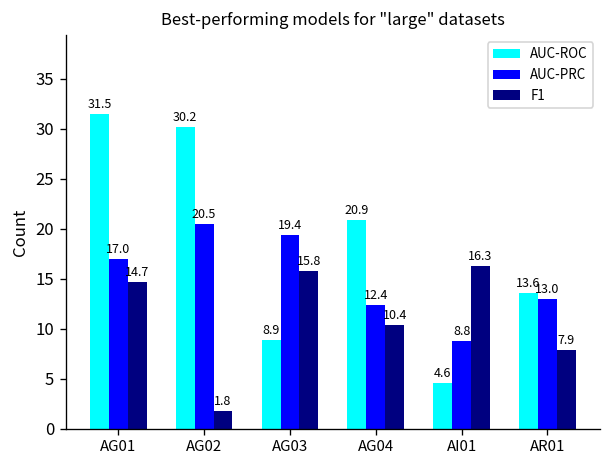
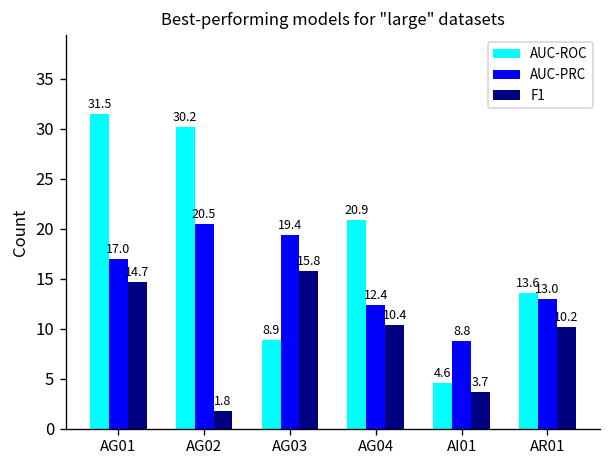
F1, AI01: 16.3 -> 3.7
F1, AR01: 7.9 -> 10.2
